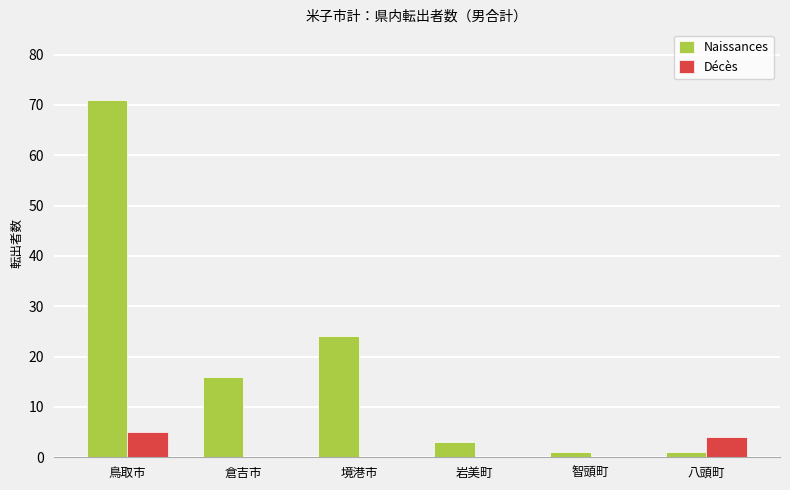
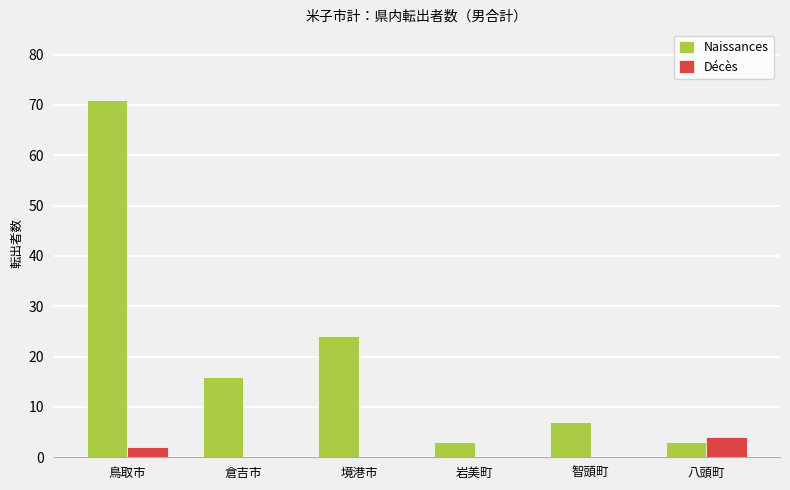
Décès, 鳥取市: 5 -> 2
Naissances, 智頭町: 1 -> 7
Naissances, 八頭町: 1 -> 3
